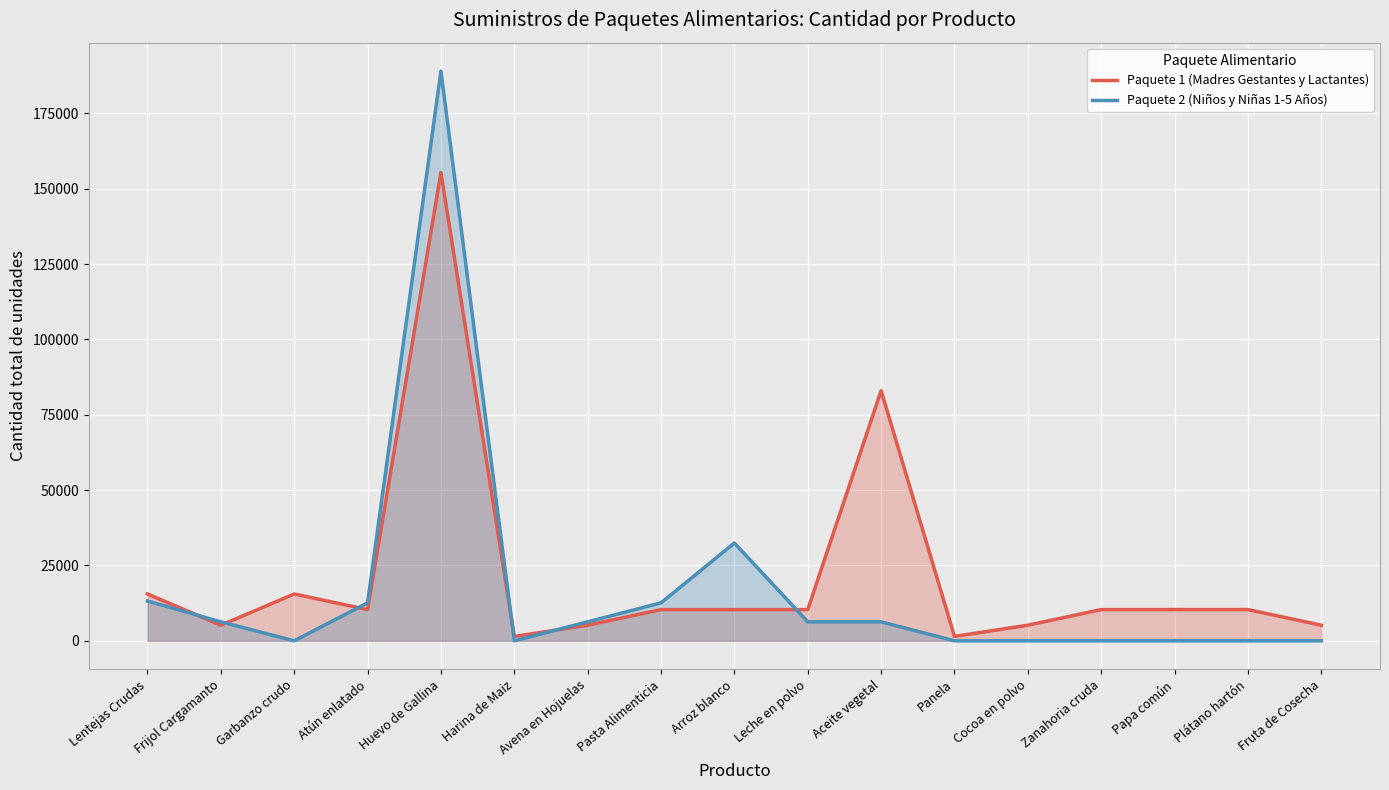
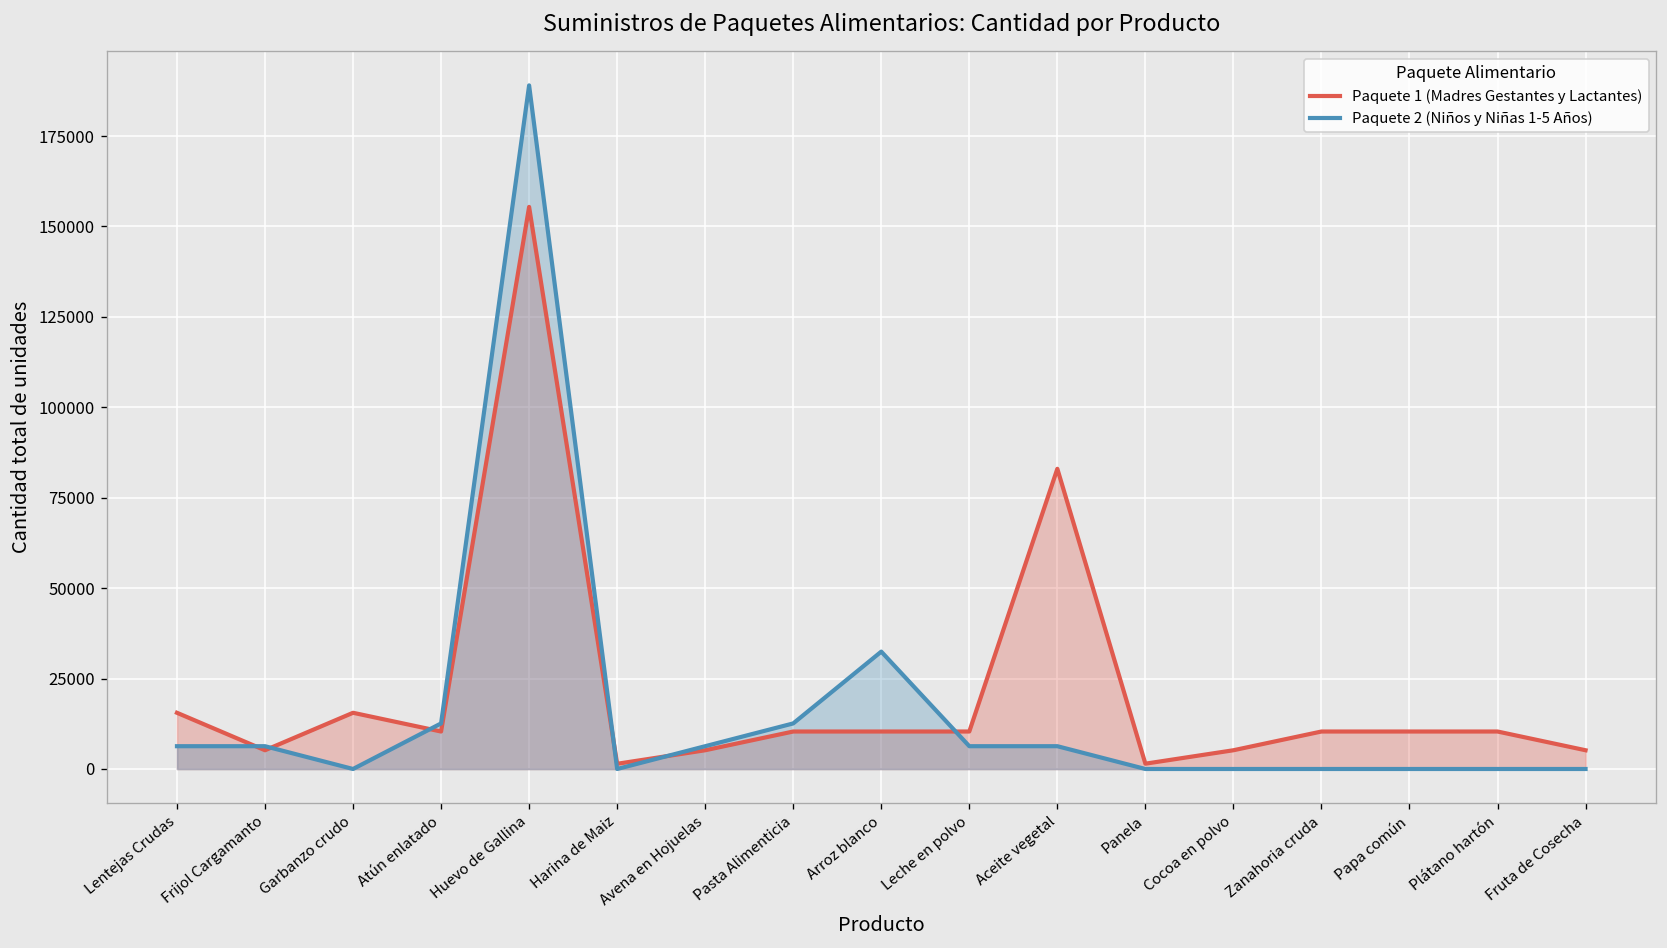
Paquete 2 (Niños y Niñas 1-5 Años), Lentejas Crudas: 13000 -> 6000
